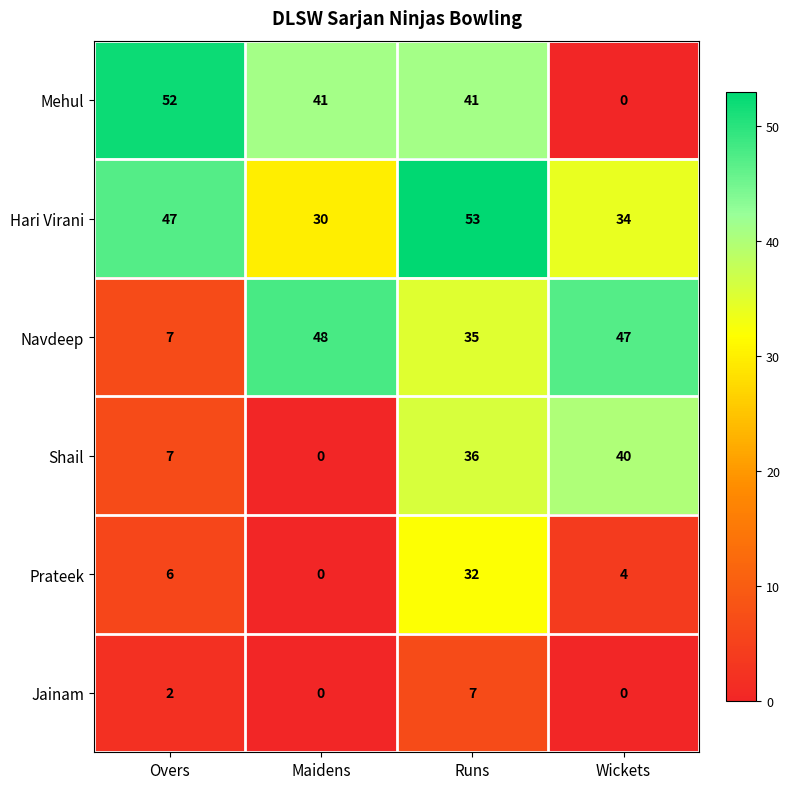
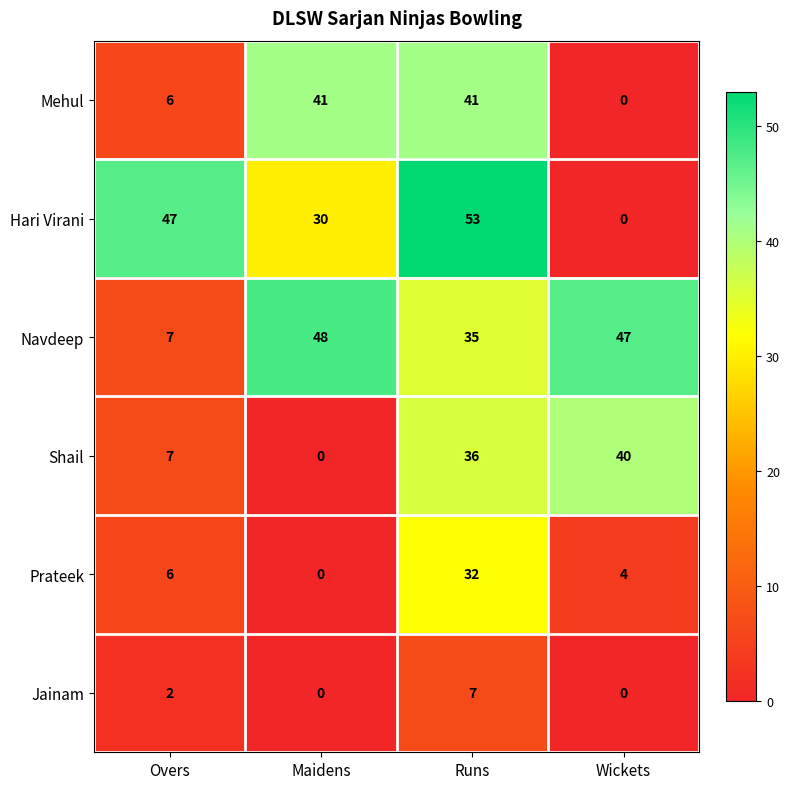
Mehul, Overs: 52 -> 6
Hari Virani, Wickets: 34 -> 0
